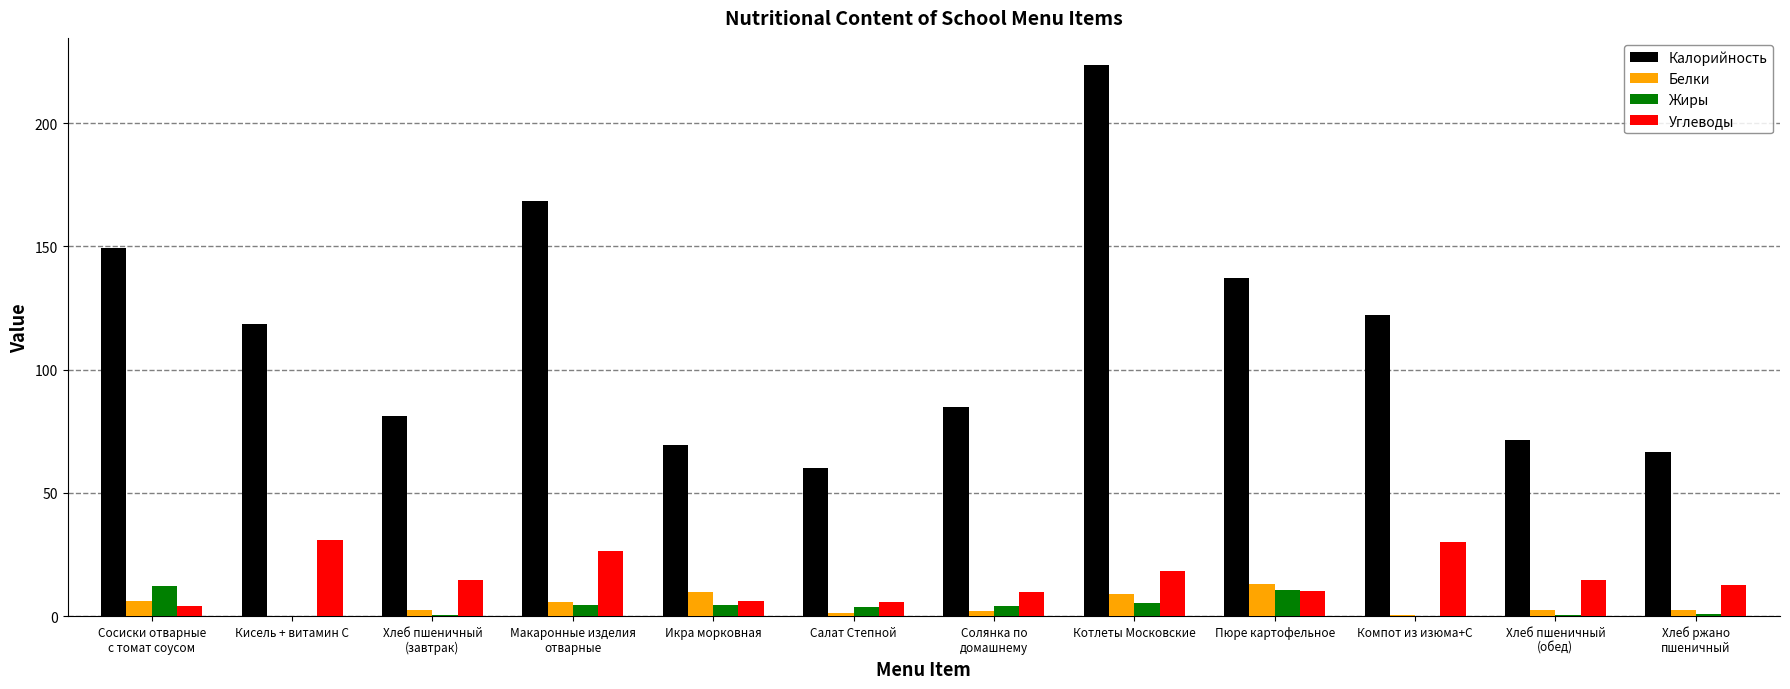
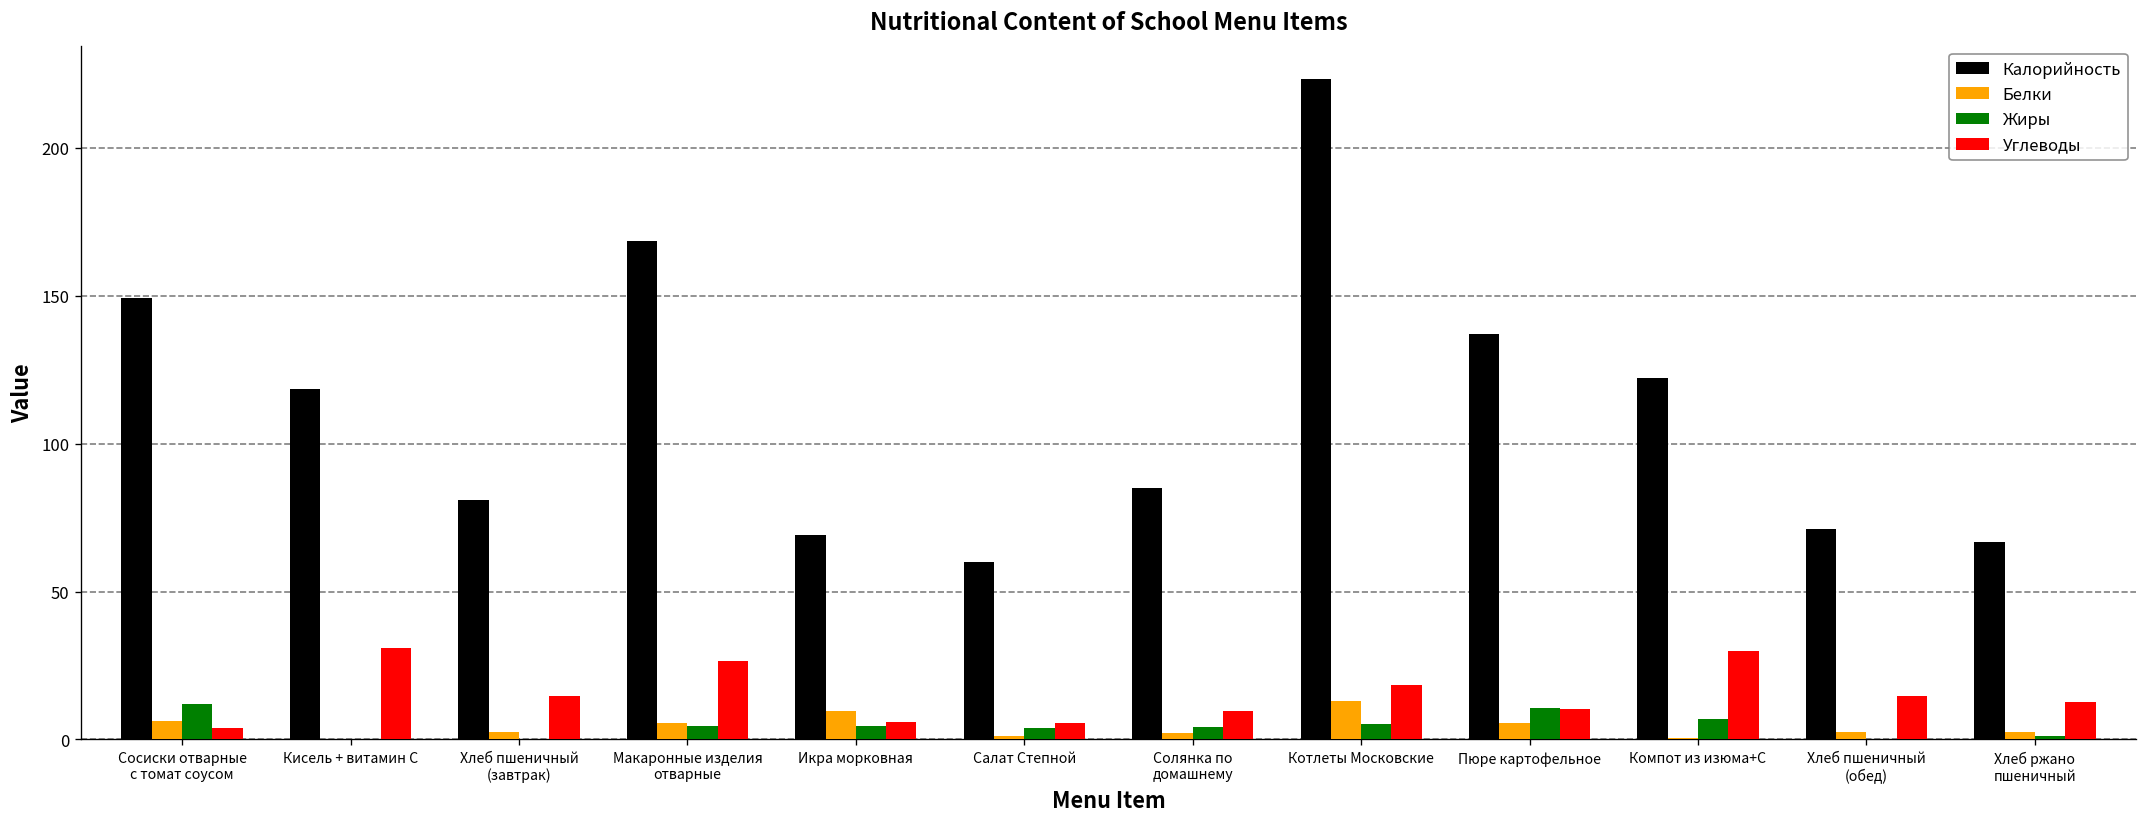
Белки, Котлеты Московские: 9 -> 13
Белки, Пюре картофельное: 13 -> 6
Жиры, Компот из изюма+С: 0 -> 7
